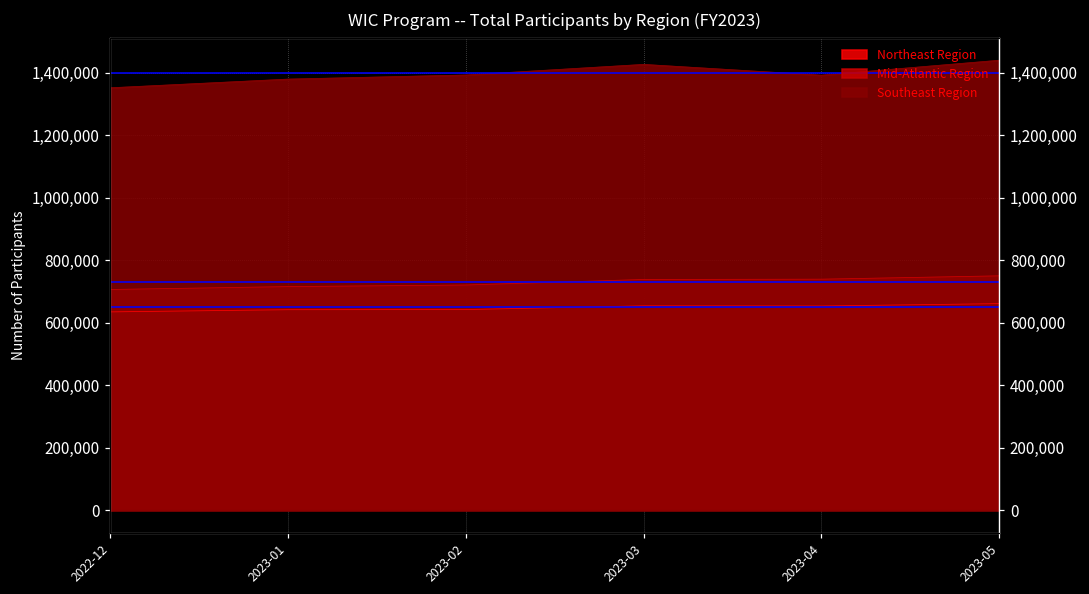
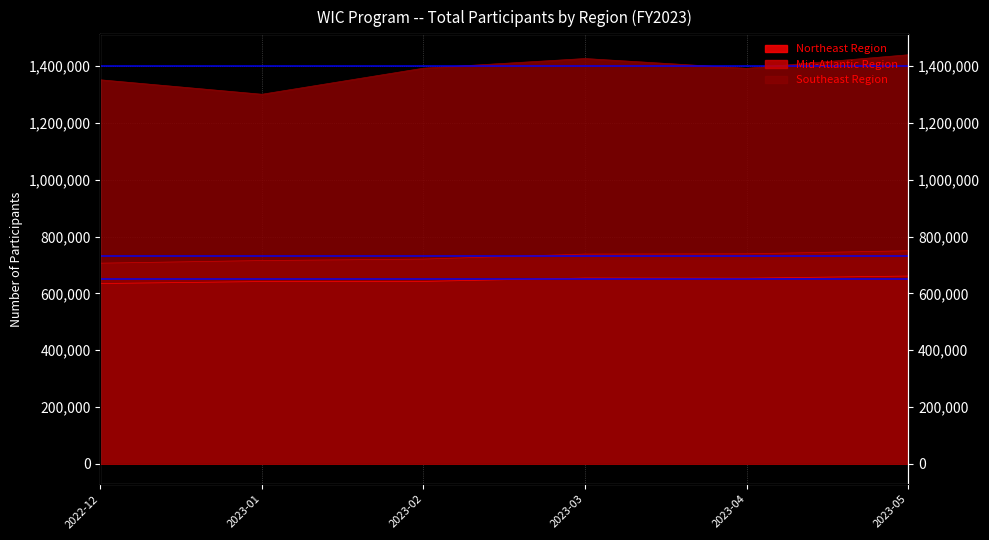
Southeast Region, 2023-01: 1,380,000 -> 1,300,000
